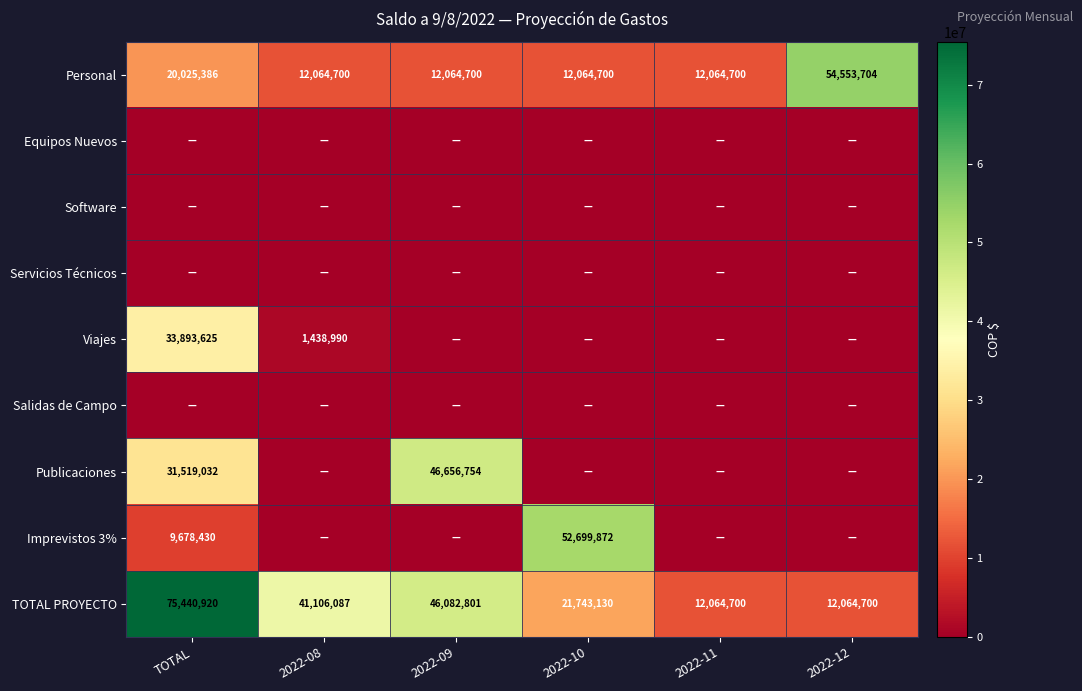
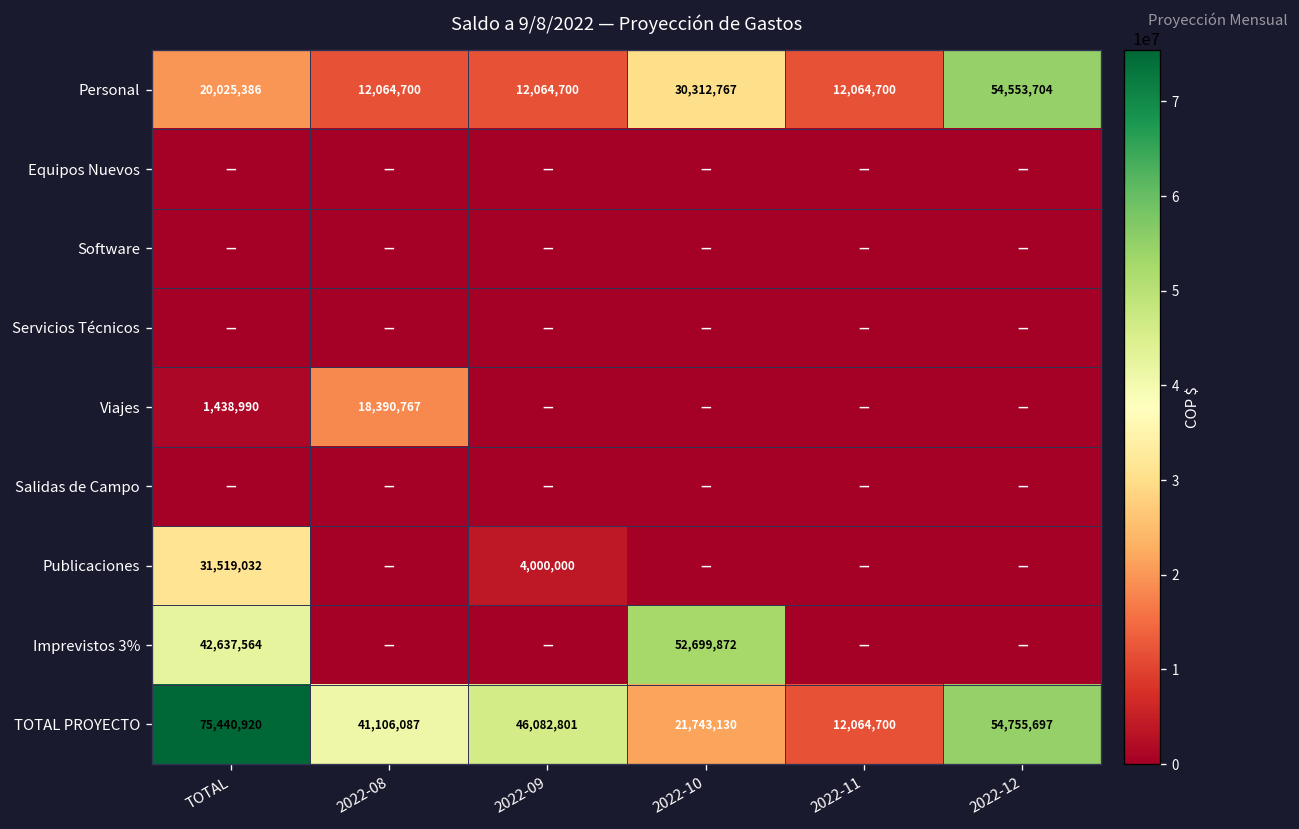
Personal, 2022-10: 12,064,700 -> 30,312,767
Viajes, TOTAL: 33,893,625 -> 1,438,990
Viajes, 2022-08: 1,438,990 -> 18,390,767
Publicaciones, 2022-09: 46,656,754 -> 4,000,000
Imprevistos 3%, TOTAL: 9,678,430 -> 42,637,564
TOTAL PROYECTO, 2022-12: 12,064,700 -> 54,755,697
